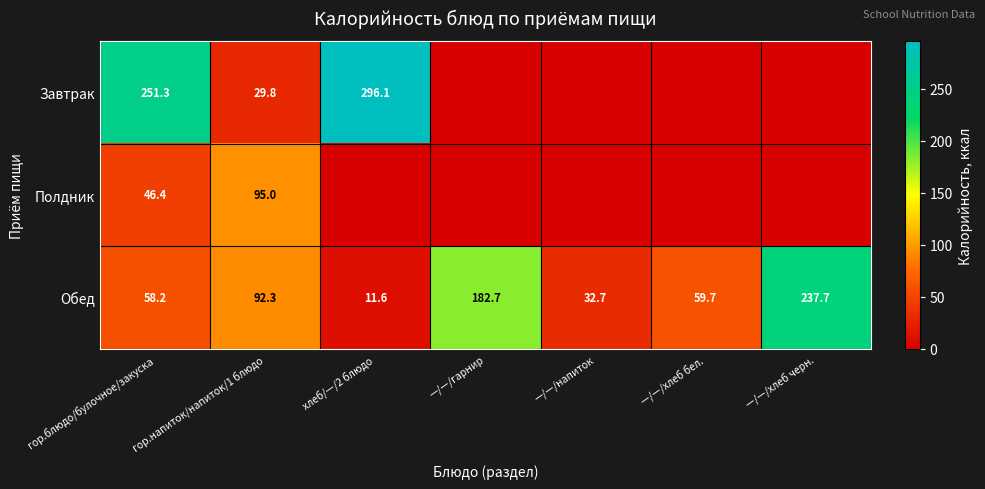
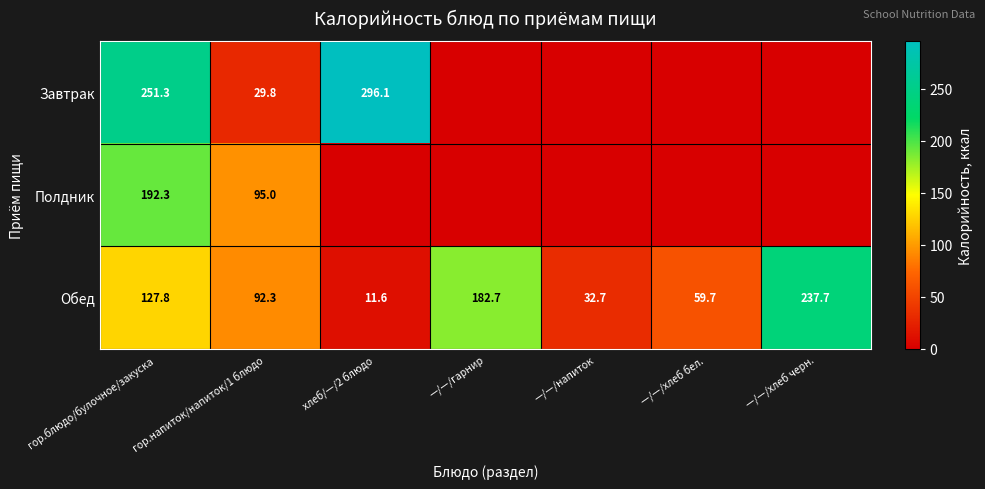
Полдник, гор.блюдо/булочное/закуска: 46.4 -> 192.3
Обед, гор.блюдо/булочное/закуска: 58.2 -> 127.8
